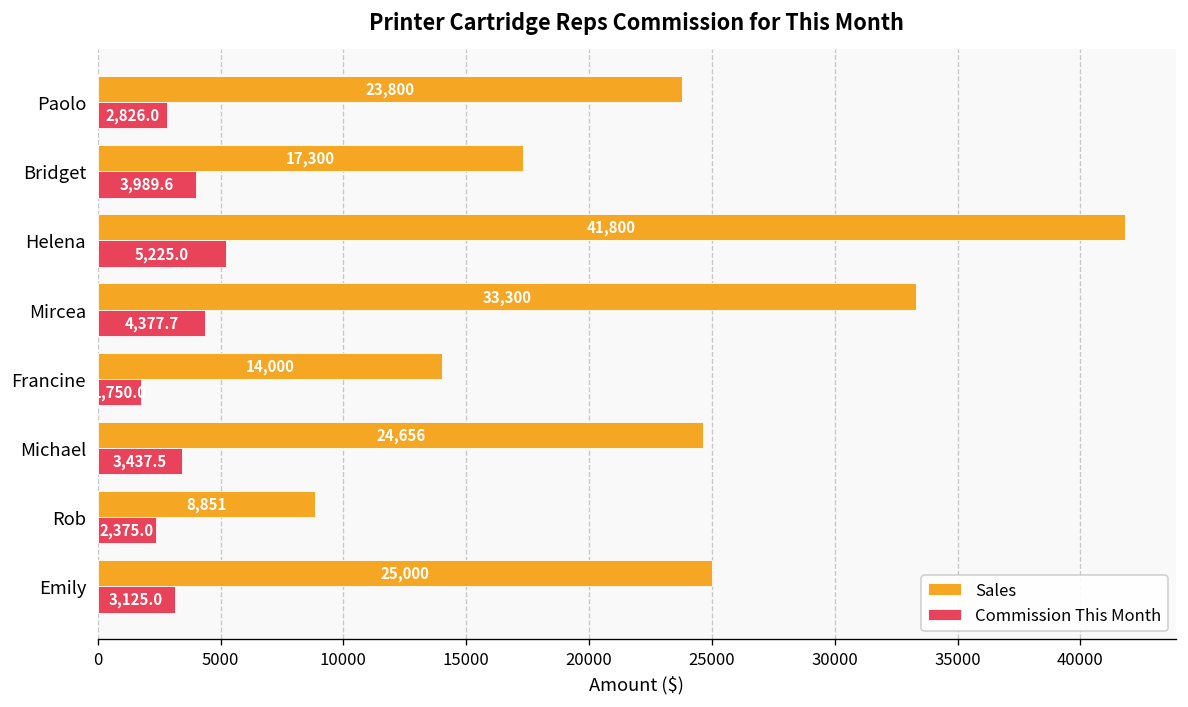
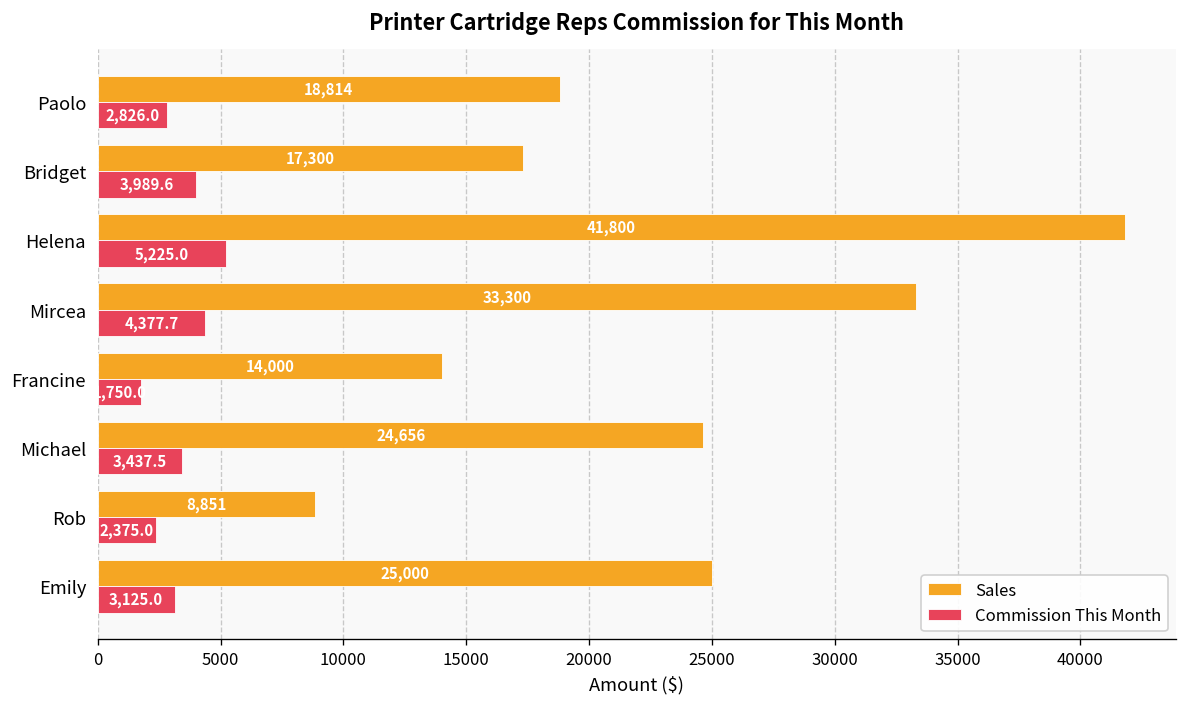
Sales, Paolo: 23,800 -> 18,814
